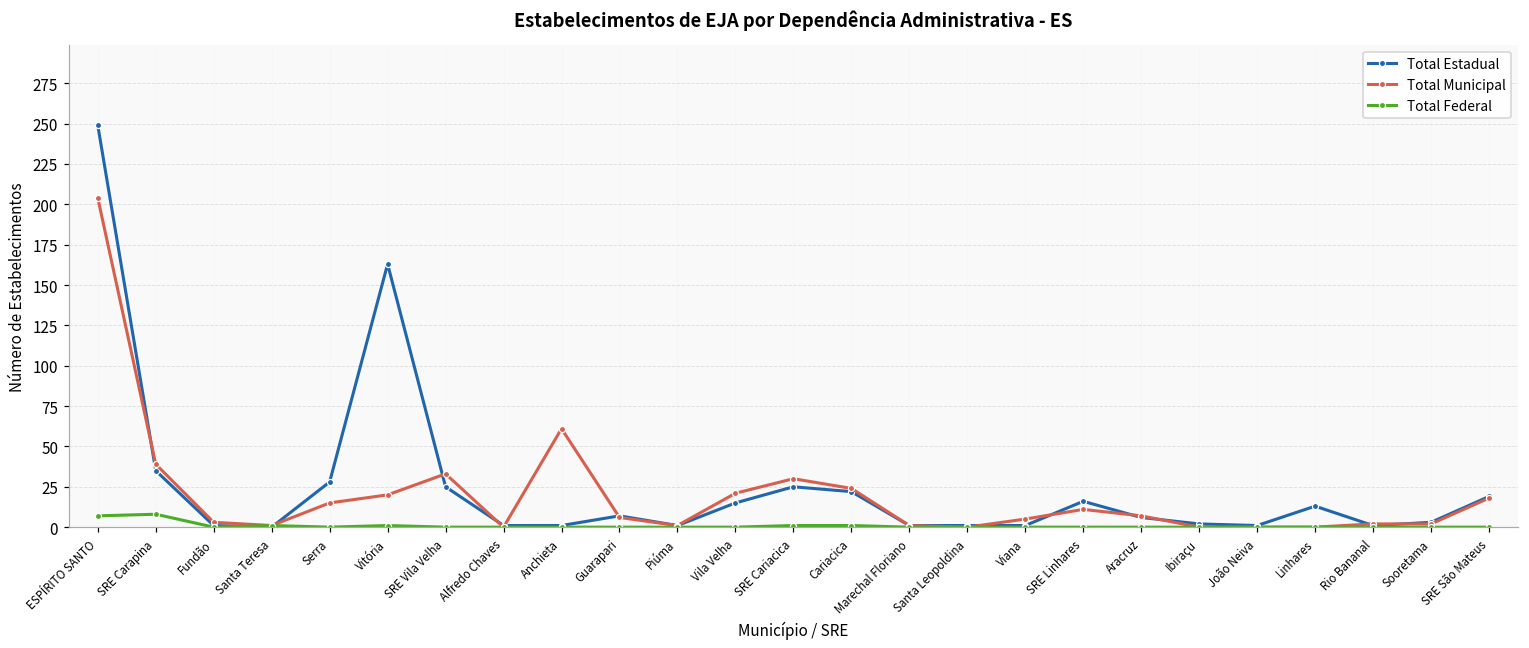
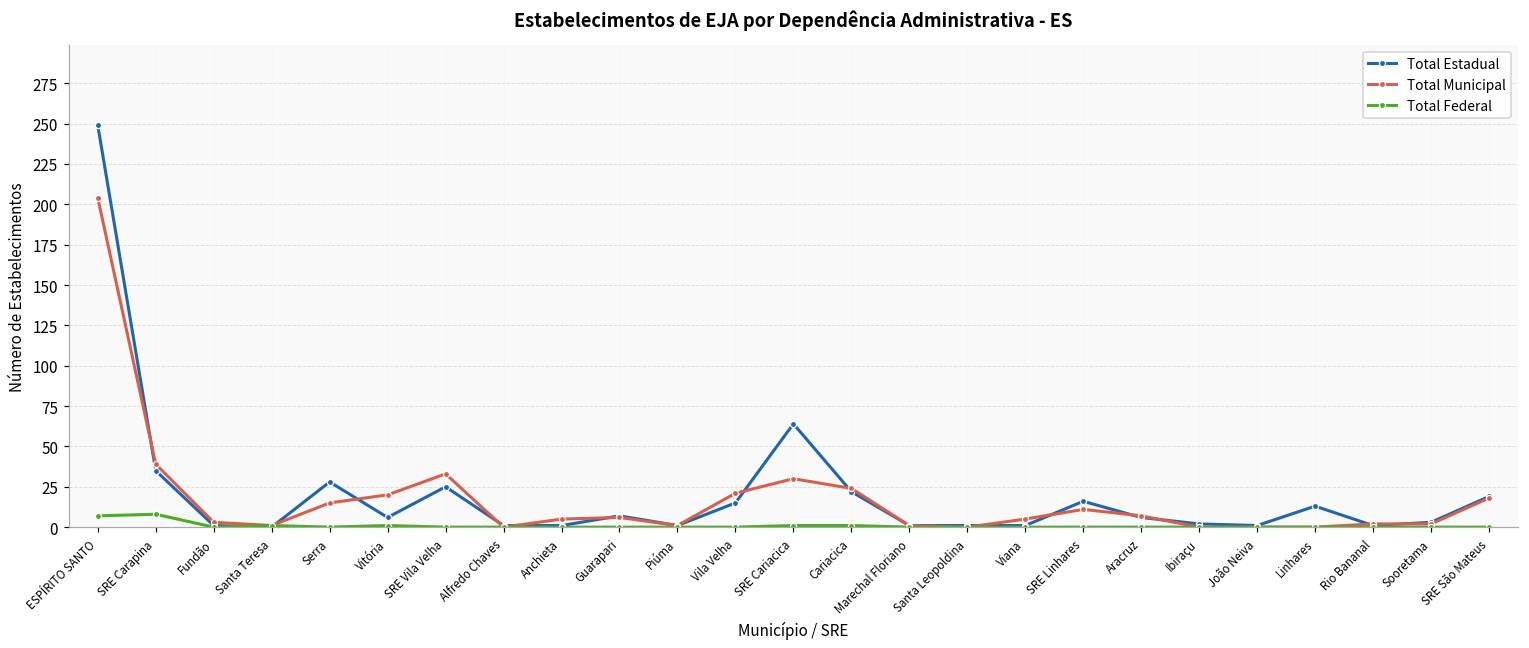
Total Estadual, Vitória: 163 -> 6
Total Municipal, Anchieta: 61 -> 5
Total Estadual, SRE Cariacica: 25 -> 64
